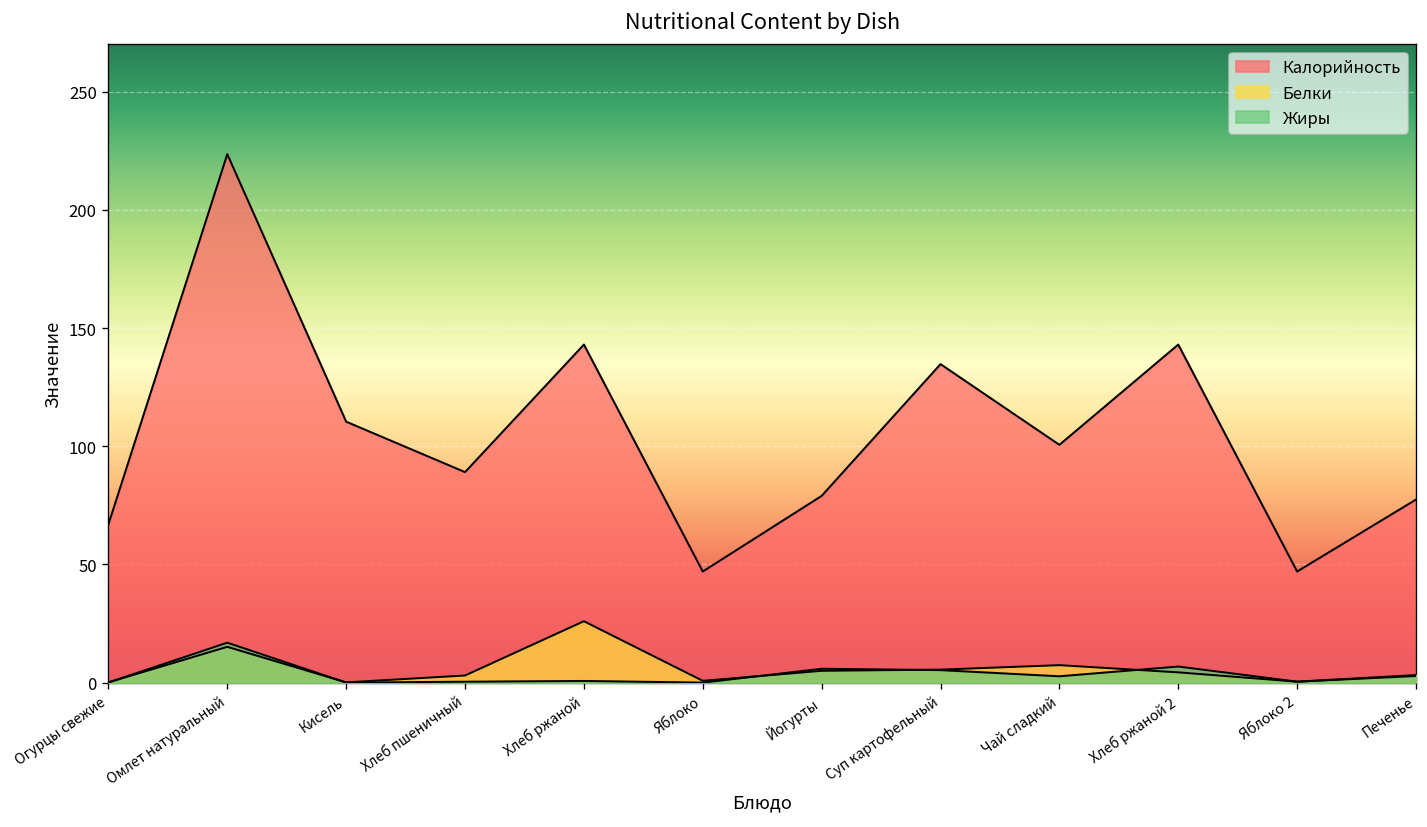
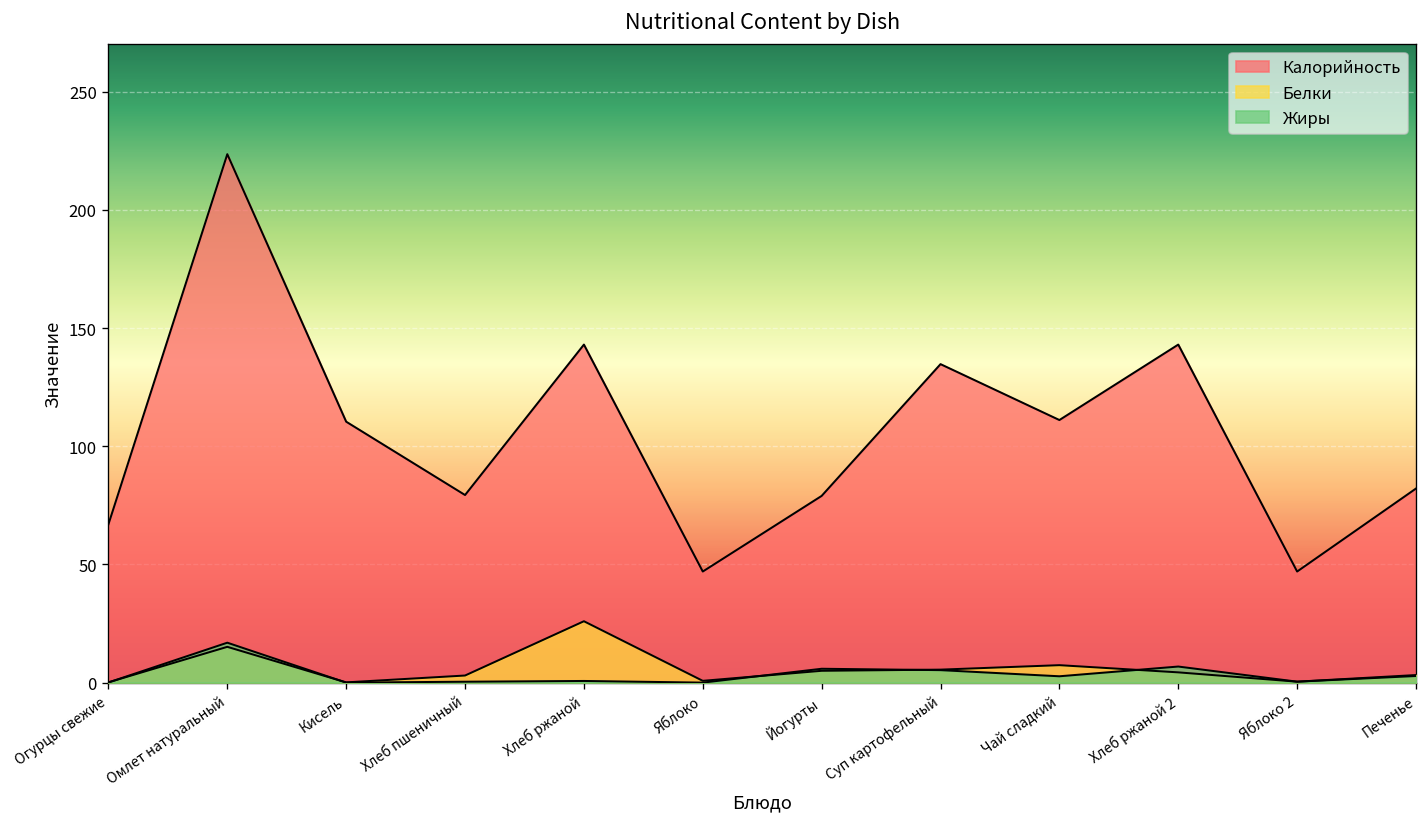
Калорийность, Хлеб пшеничный: 89 -> 79
Калорийность, Чай сладкий: 101 -> 111
Калорийность, Печенье: 77 -> 82
